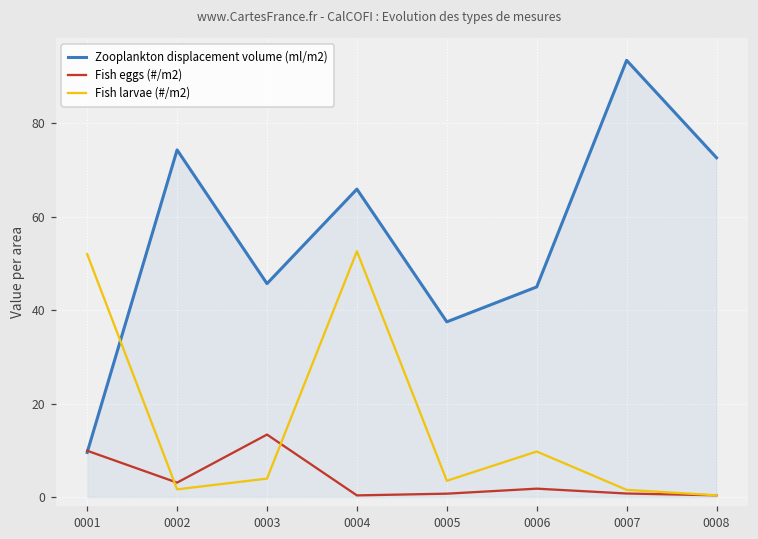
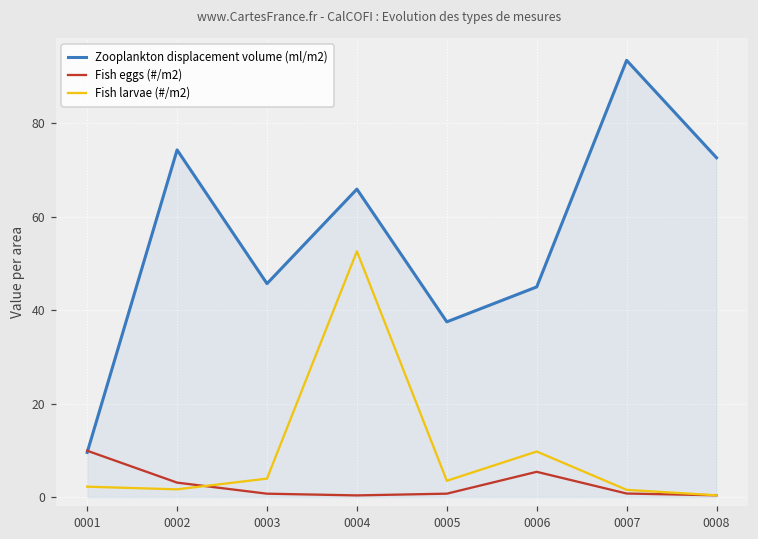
Fish larvae (#/m2), 0001: 52 -> 2
Fish eggs (#/m2), 0003: 13 -> 1
Fish eggs (#/m2), 0006: 2 -> 5
